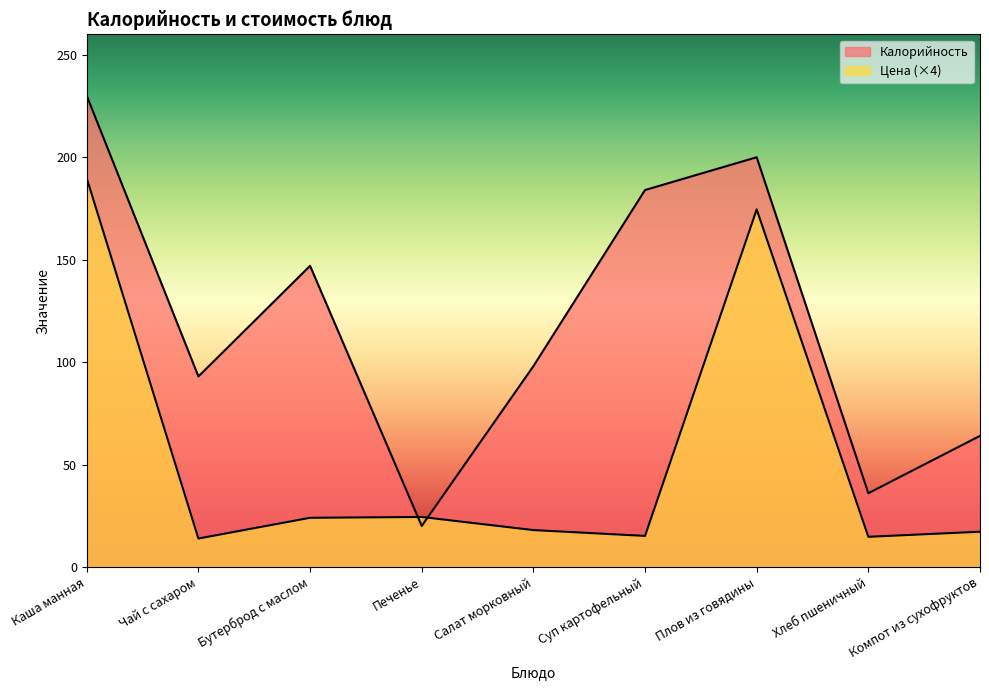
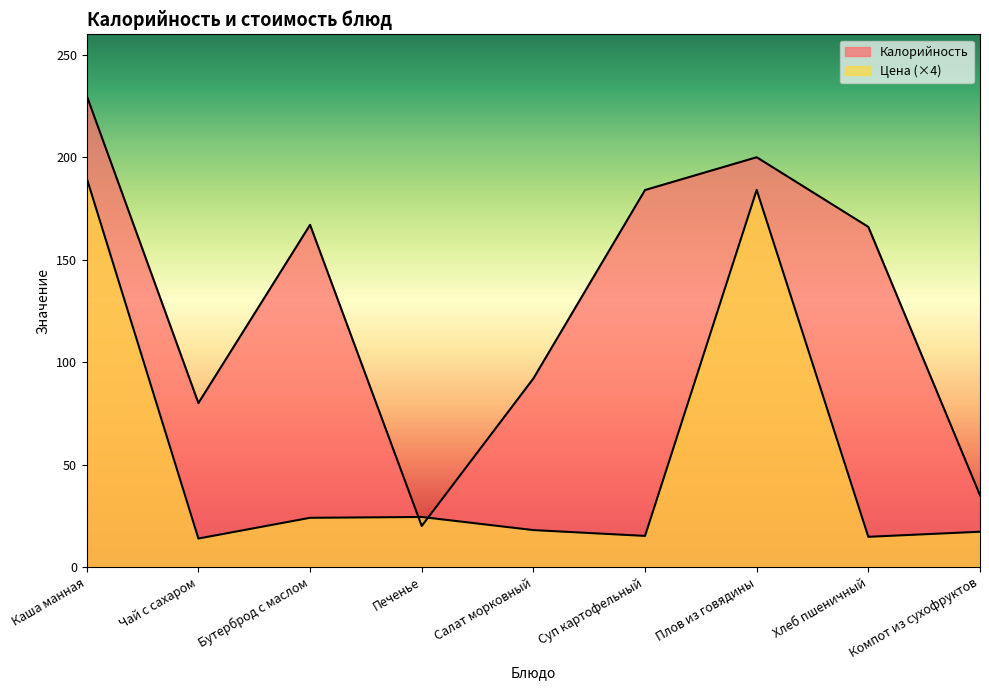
Калорийность, Чай с сахаром: 93 -> 80
Калорийность, Бутерброд с маслом: 147 -> 167
Калорийность, Салат морковный: 98 -> 92
Цена (×4), Плов из говядины: 175 -> 184
Калорийность, Хлеб пшеничный: 36 -> 166
Калорийность, Компот из сухофруктов: 64 -> 35
